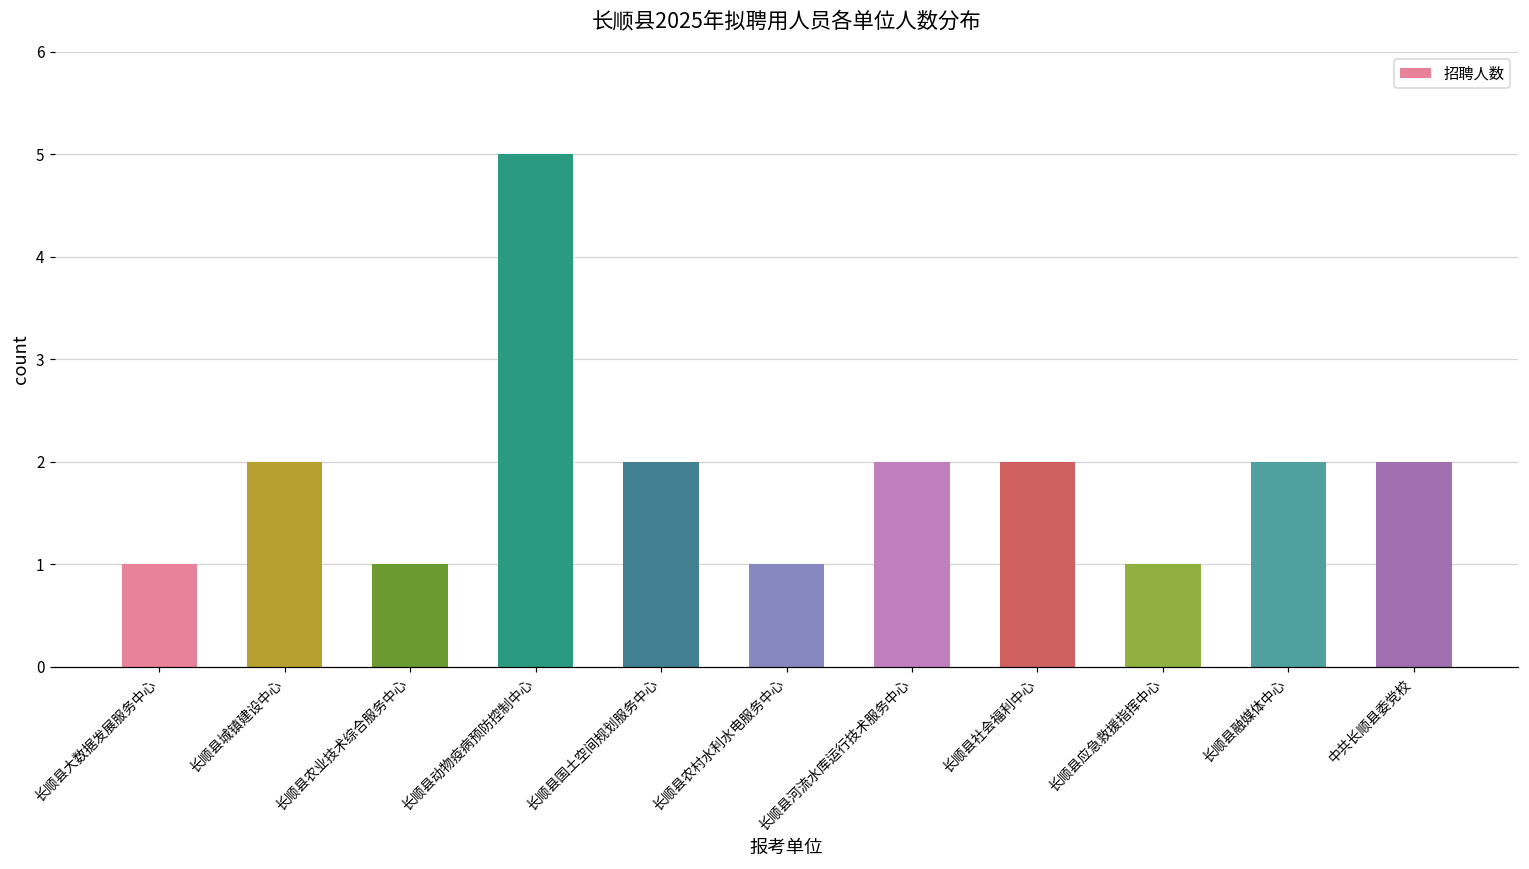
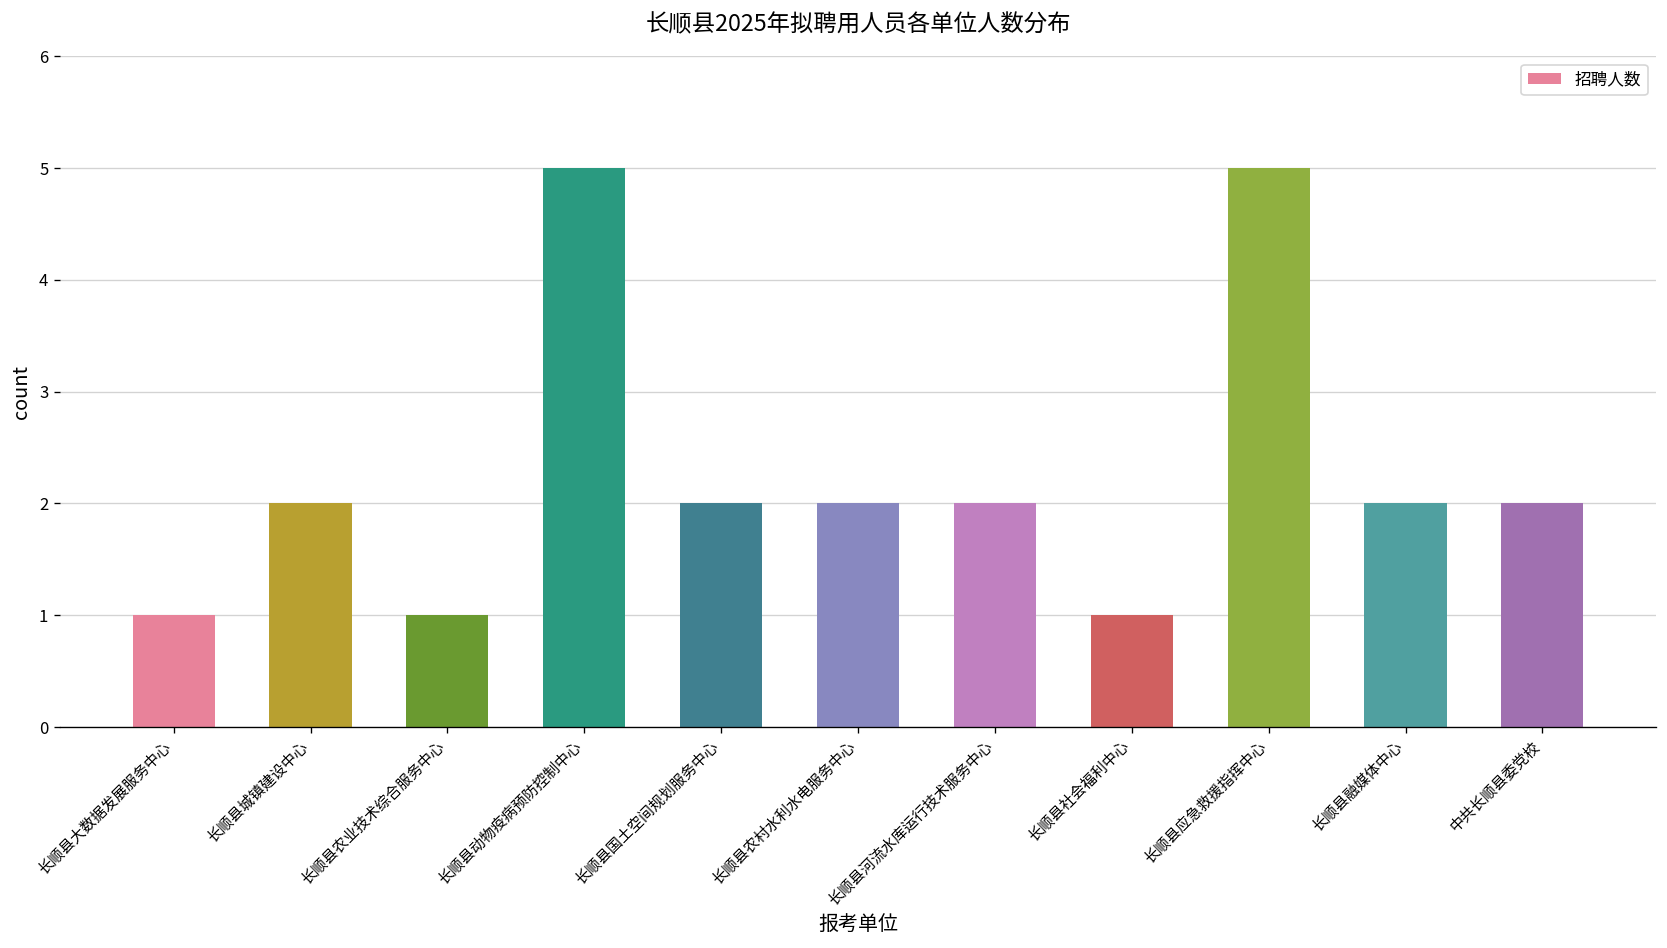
长顺县农村水利水电服务中心: 1 -> 2
长顺县社会福利中心: 2 -> 1
长顺县应急救援指挥中心: 1 -> 5
